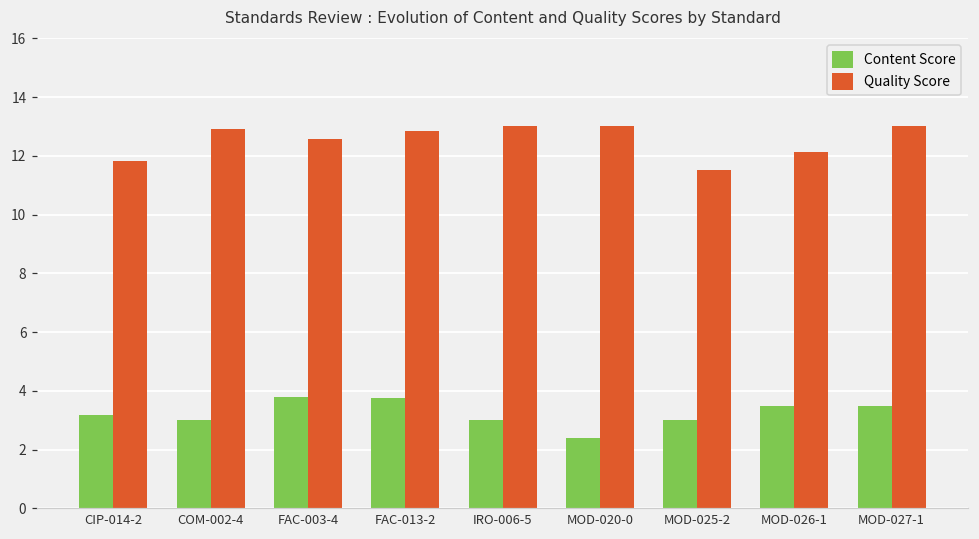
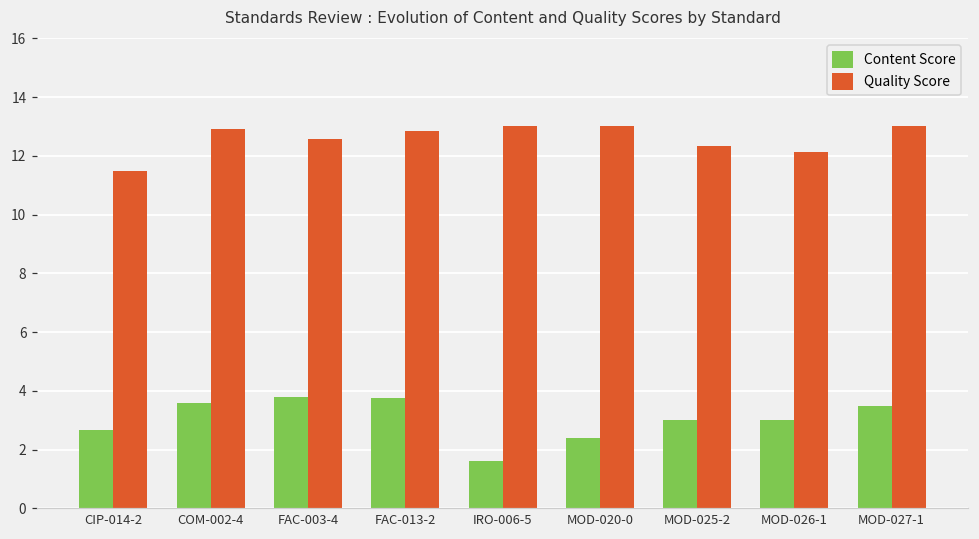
Content Score, CIP-014-2: 3.2 -> 2.7
Quality Score, CIP-014-2: 11.8 -> 11.5
Content Score, COM-002-4: 3.0 -> 3.6
Content Score, IRO-006-5: 3.0 -> 1.6
Quality Score, MOD-025-2: 11.5 -> 12.3
Content Score, MOD-026-1: 3.5 -> 3.0
